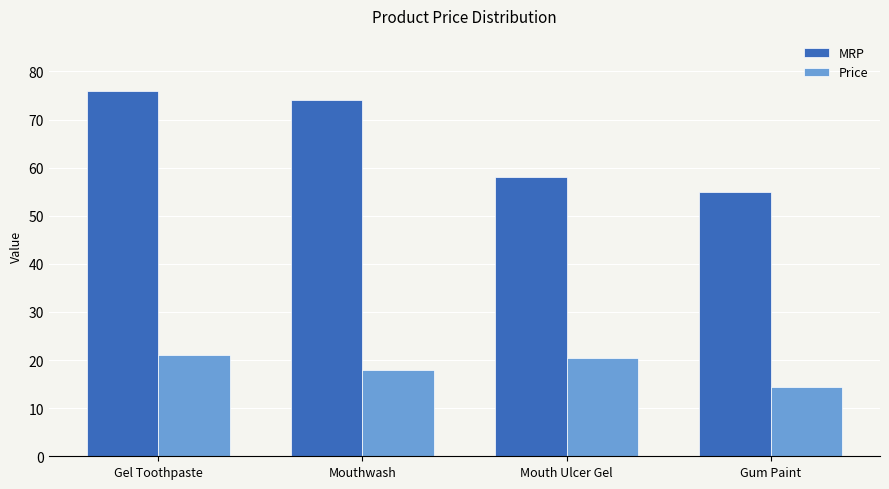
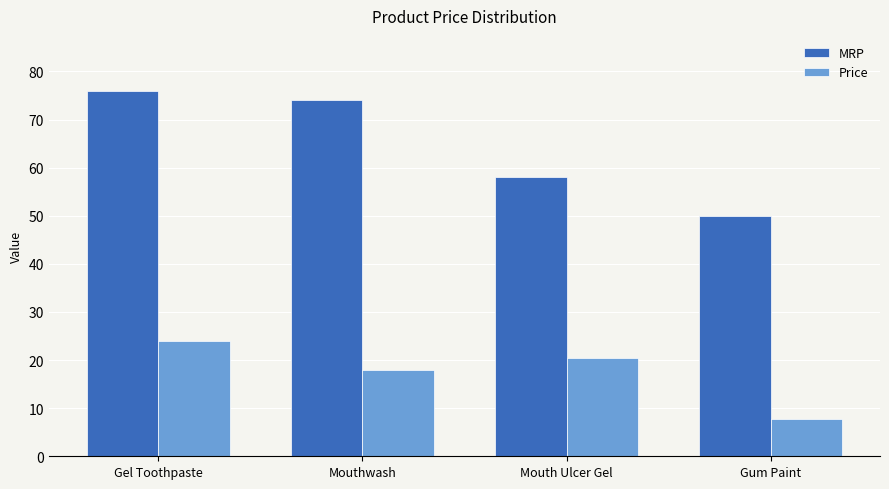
Price, Gel Toothpaste: 21 -> 24
MRP, Gum Paint: 55 -> 50
Price, Gum Paint: 15 -> 8
